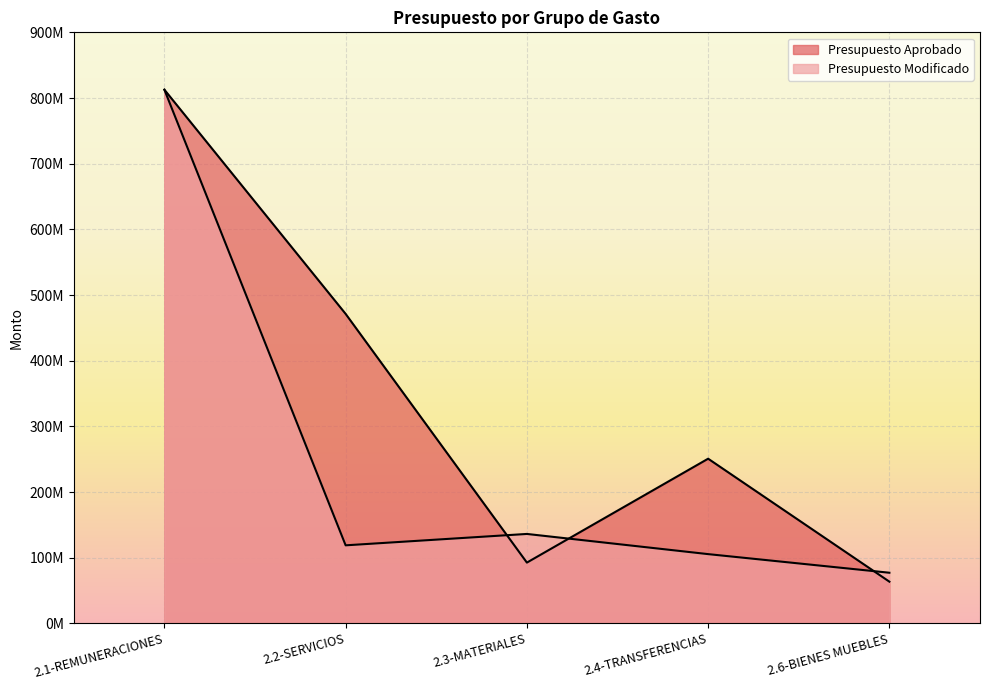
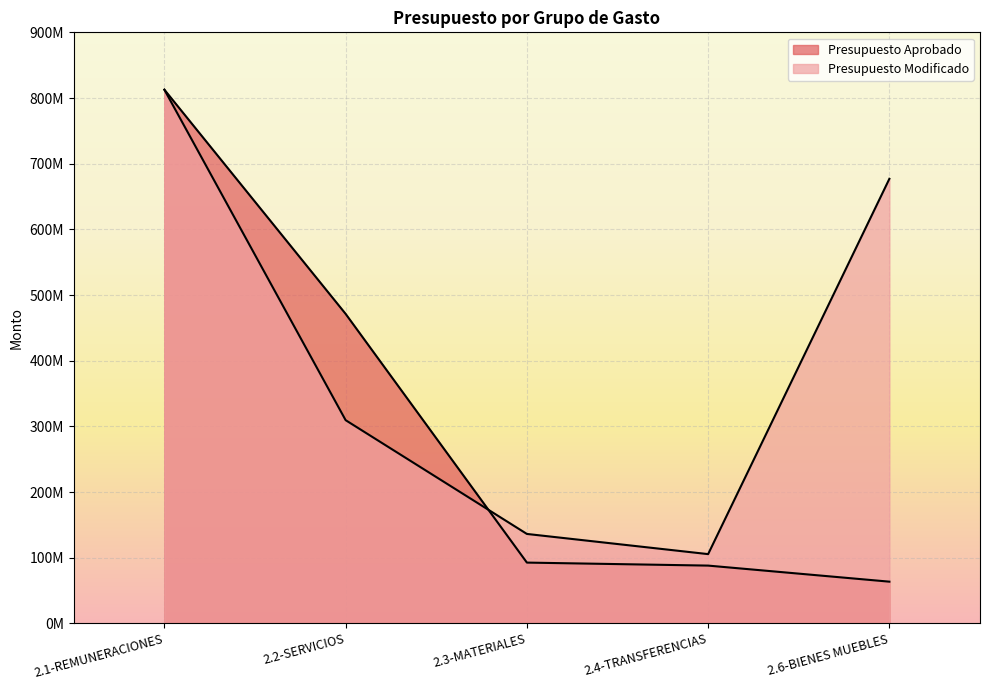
Presupuesto Modificado, 2.2-SERVICIOS: 120000000 -> 310000000
Presupuesto Aprobado, 2.4-TRANSFERENCIAS: 250000000 -> 90000000
Presupuesto Modificado, 2.6-BIENES MUEBLES: 80000000 -> 680000000
